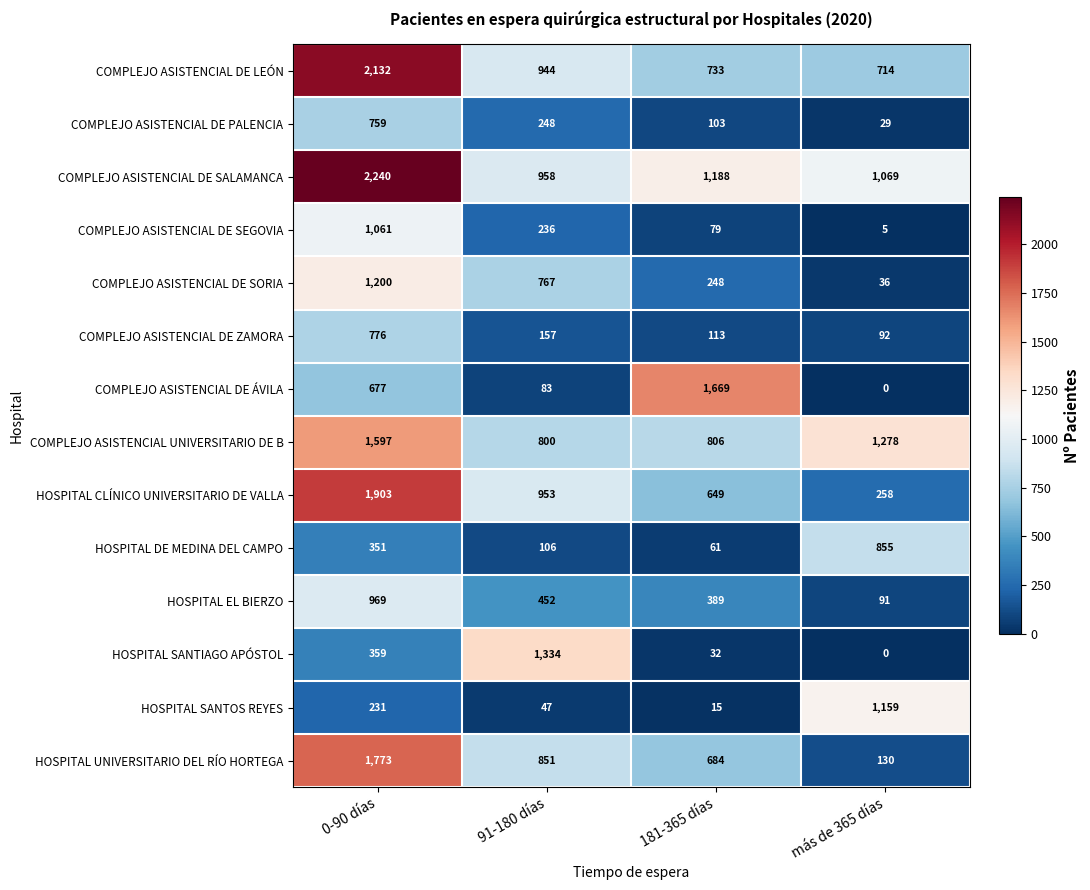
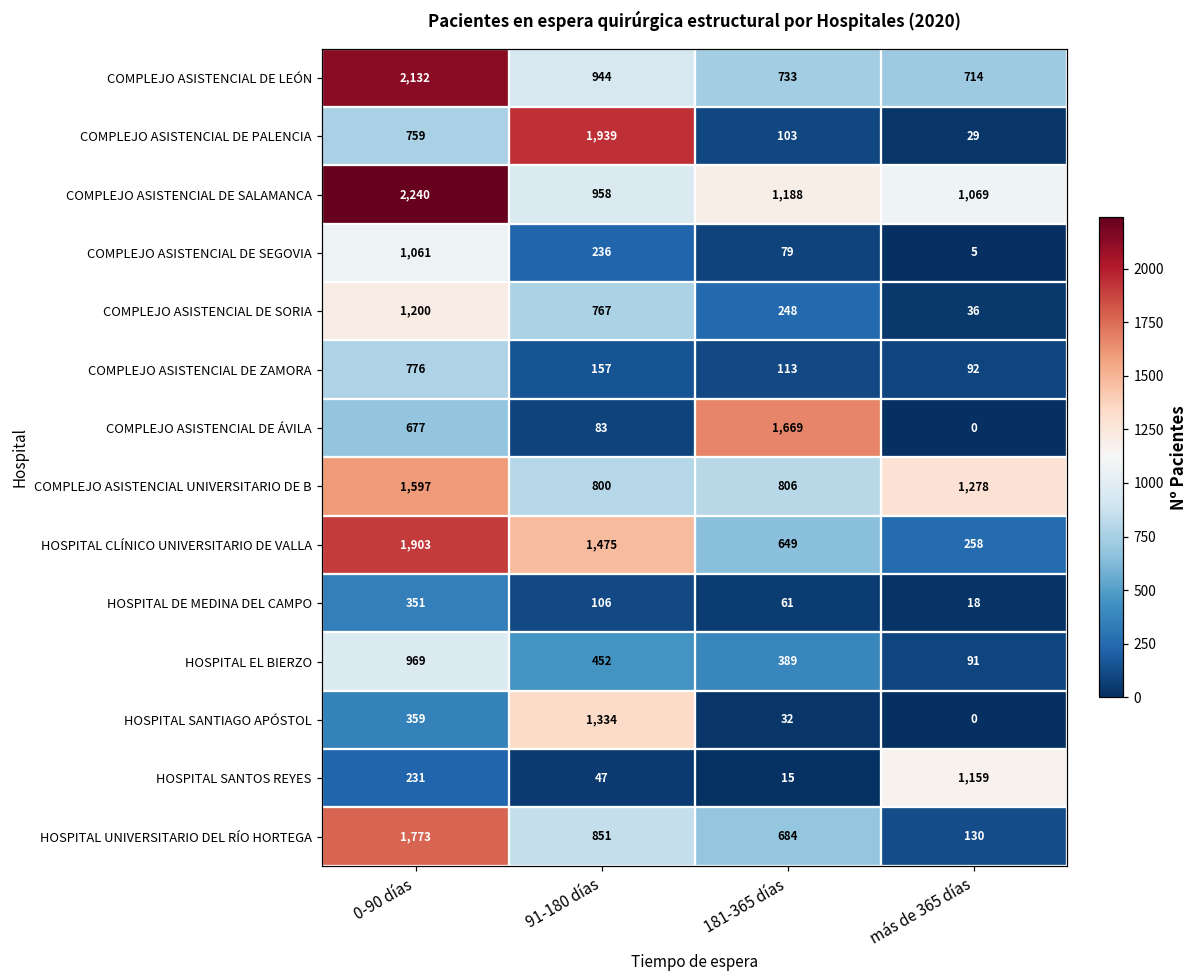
COMPLEJO ASISTENCIAL DE PALENCIA, 91-180 días: 248 -> 1,939
HOSPITAL CLÍNICO UNIVERSITARIO DE VALLA, 91-180 días: 953 -> 1,475
HOSPITAL DE MEDINA DEL CAMPO, más de 365 días: 855 -> 18
